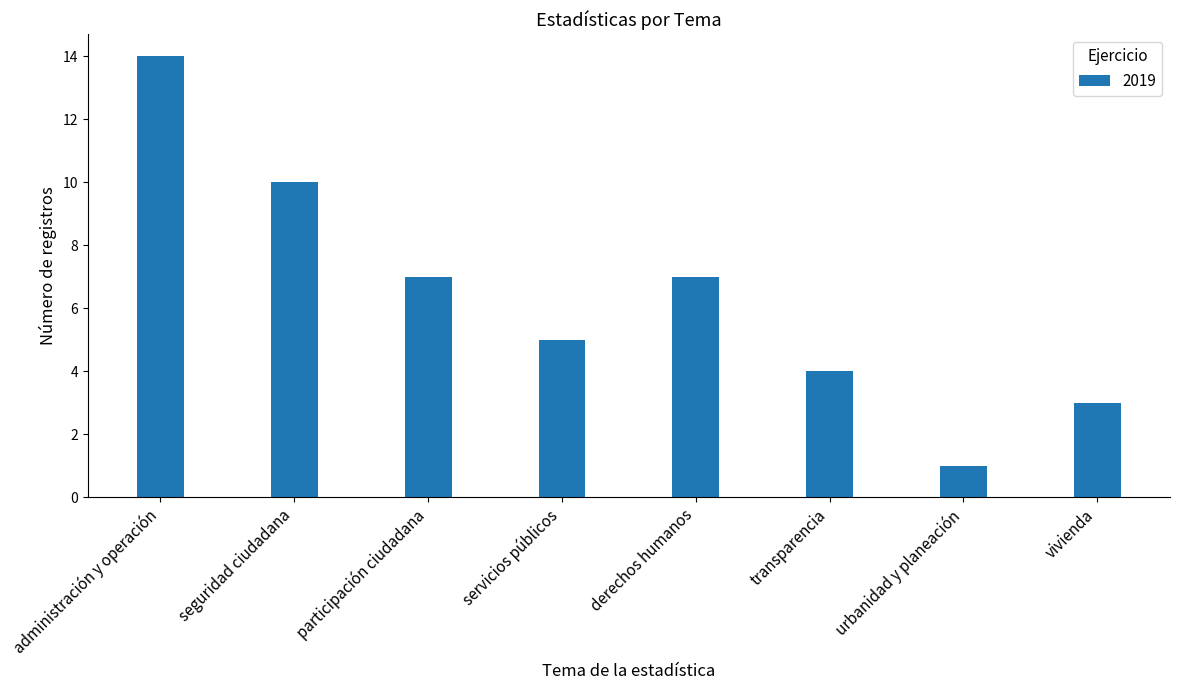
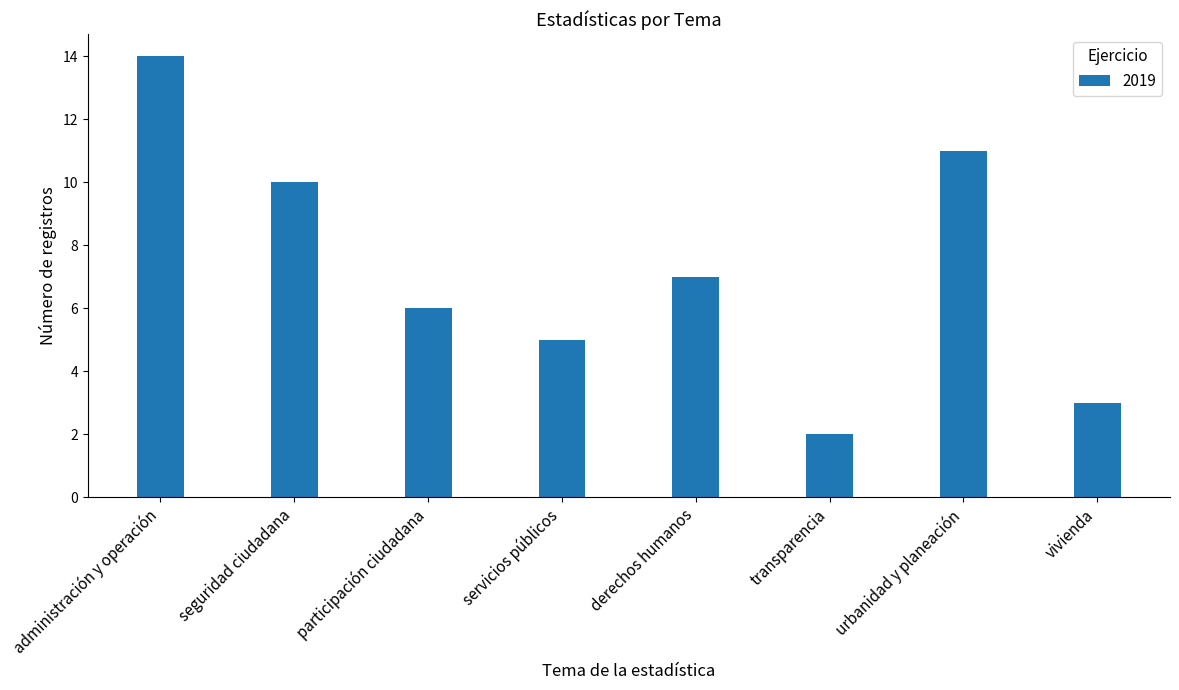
participación ciudadana: 7 -> 6
transparencia: 4 -> 2
urbanidad y planeación: 1 -> 11
